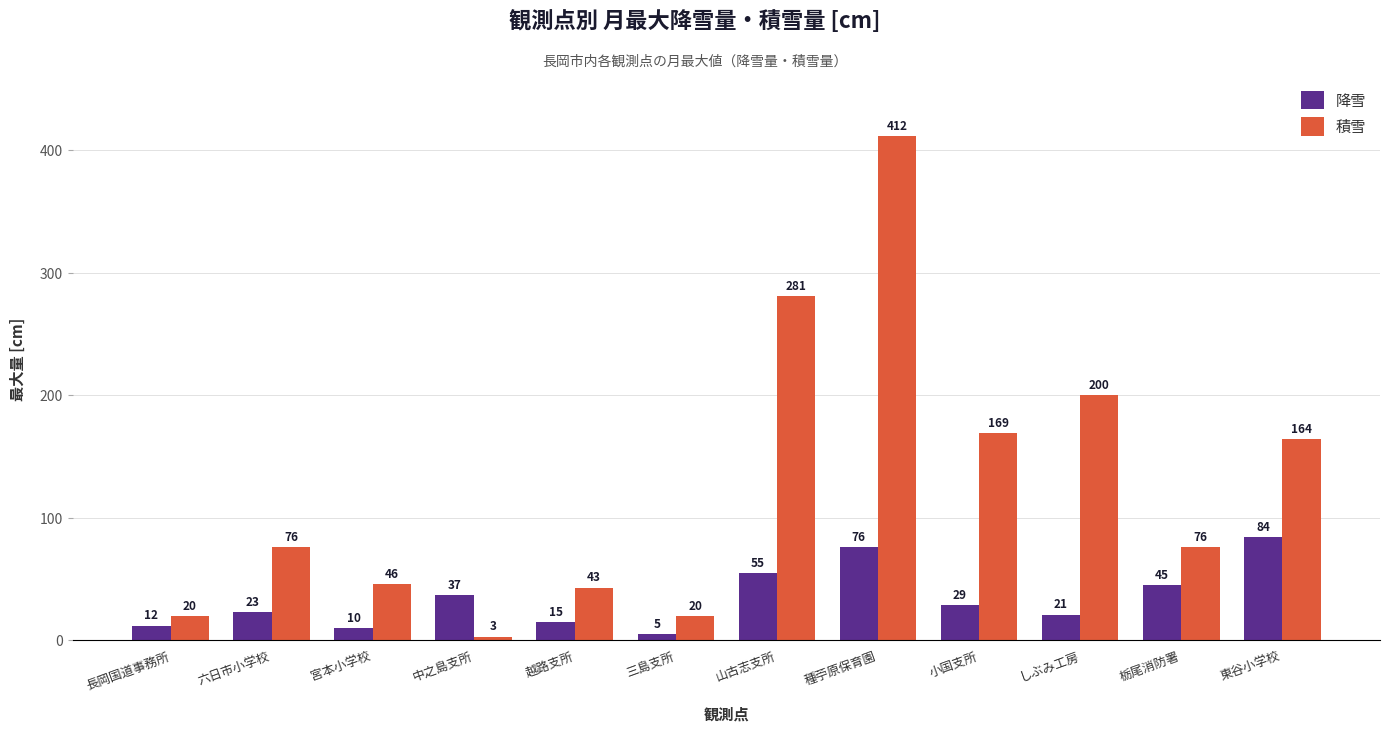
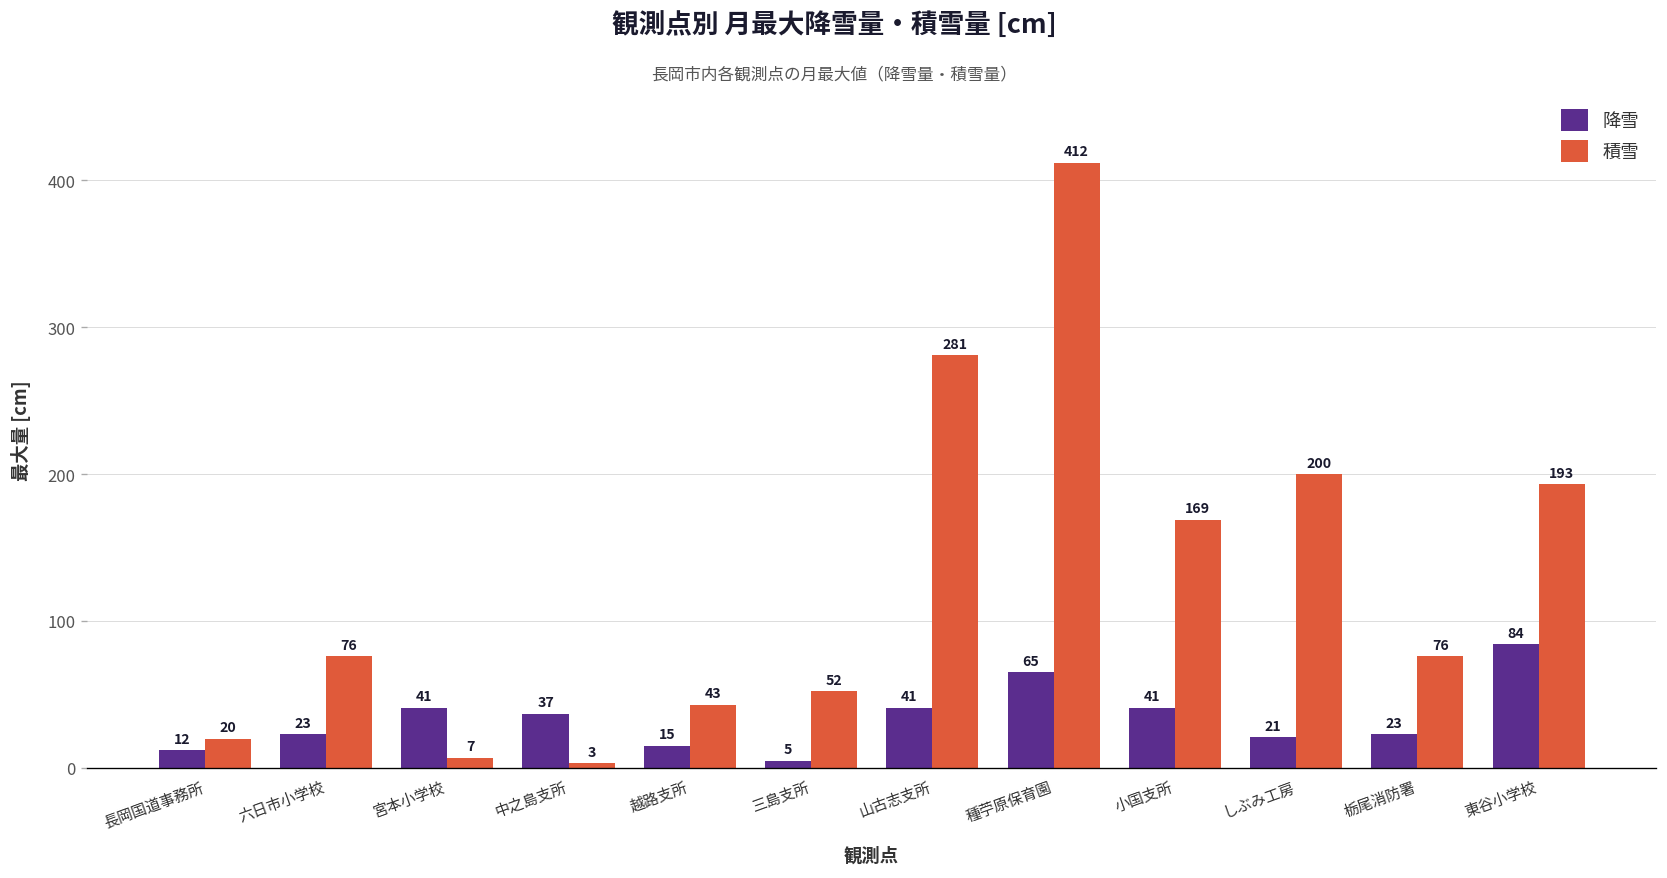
降雪, 宮本小学校: 10 -> 41
積雪, 宮本小学校: 46 -> 7
積雪, 三島支所: 20 -> 52
降雪, 山古志支所: 55 -> 41
降雪, 種苧原保育園: 76 -> 65
降雪, 小国支所: 29 -> 41
降雪, 栃尾消防署: 45 -> 23
積雪, 東谷小学校: 164 -> 193
